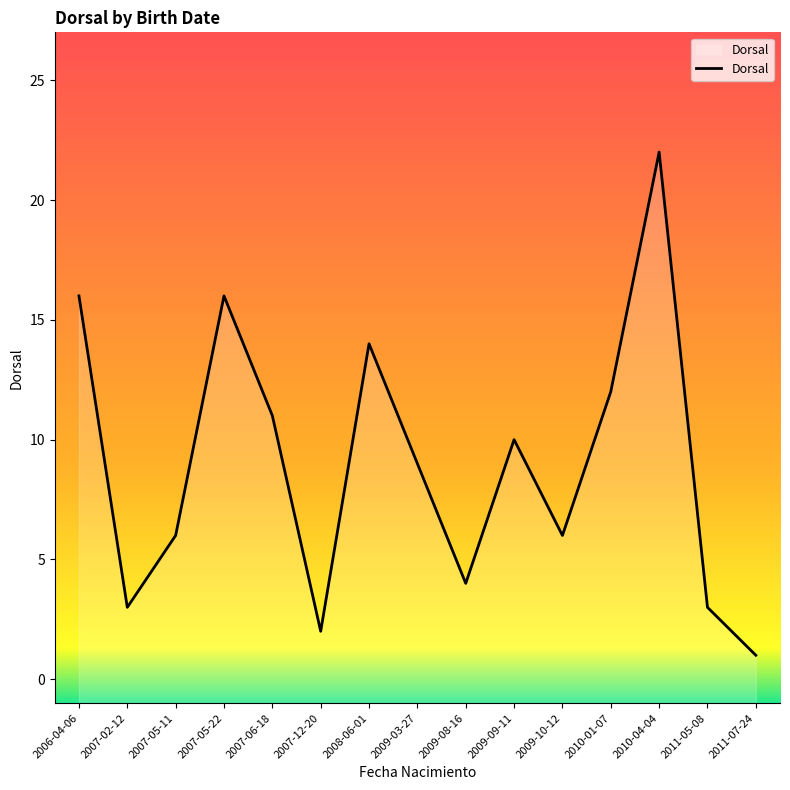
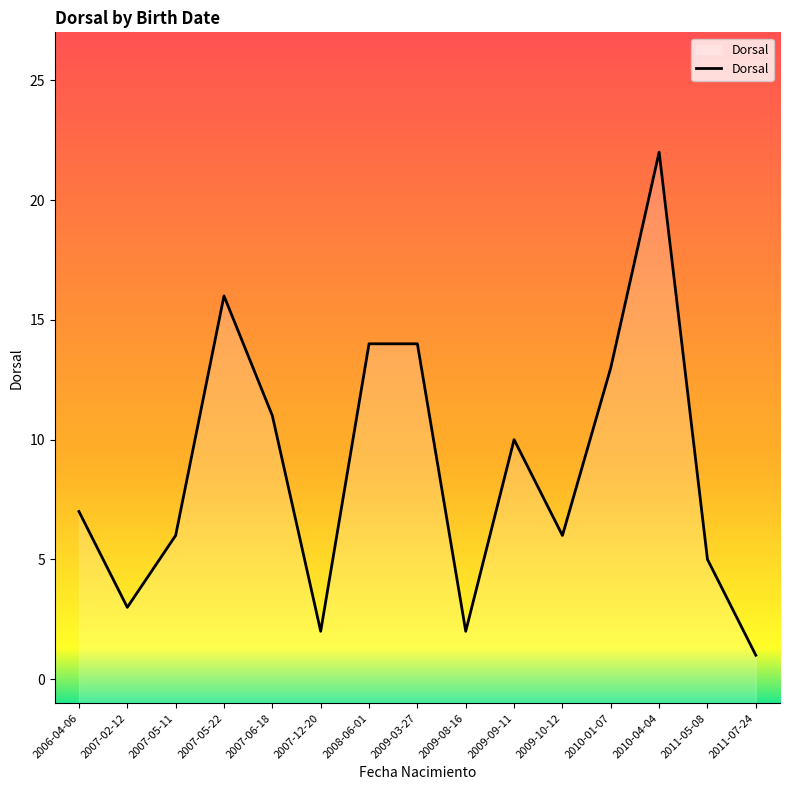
2006-04-06: 16 -> 7
2009-03-27: 9 -> 14
2009-08-16: 4 -> 2
2010-01-07: 12 -> 13
2011-05-08: 3 -> 5
